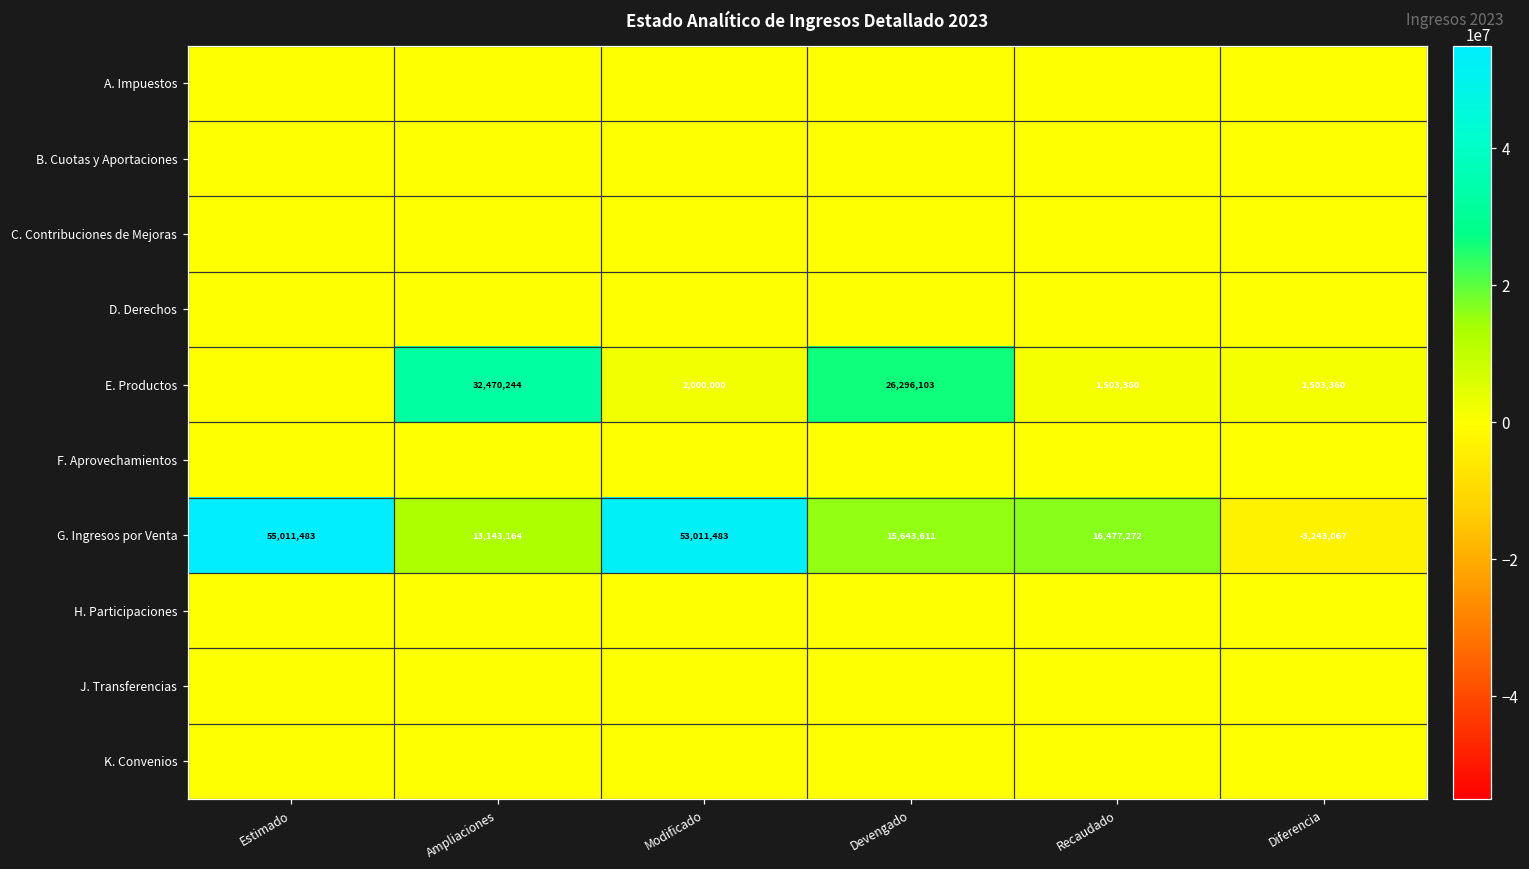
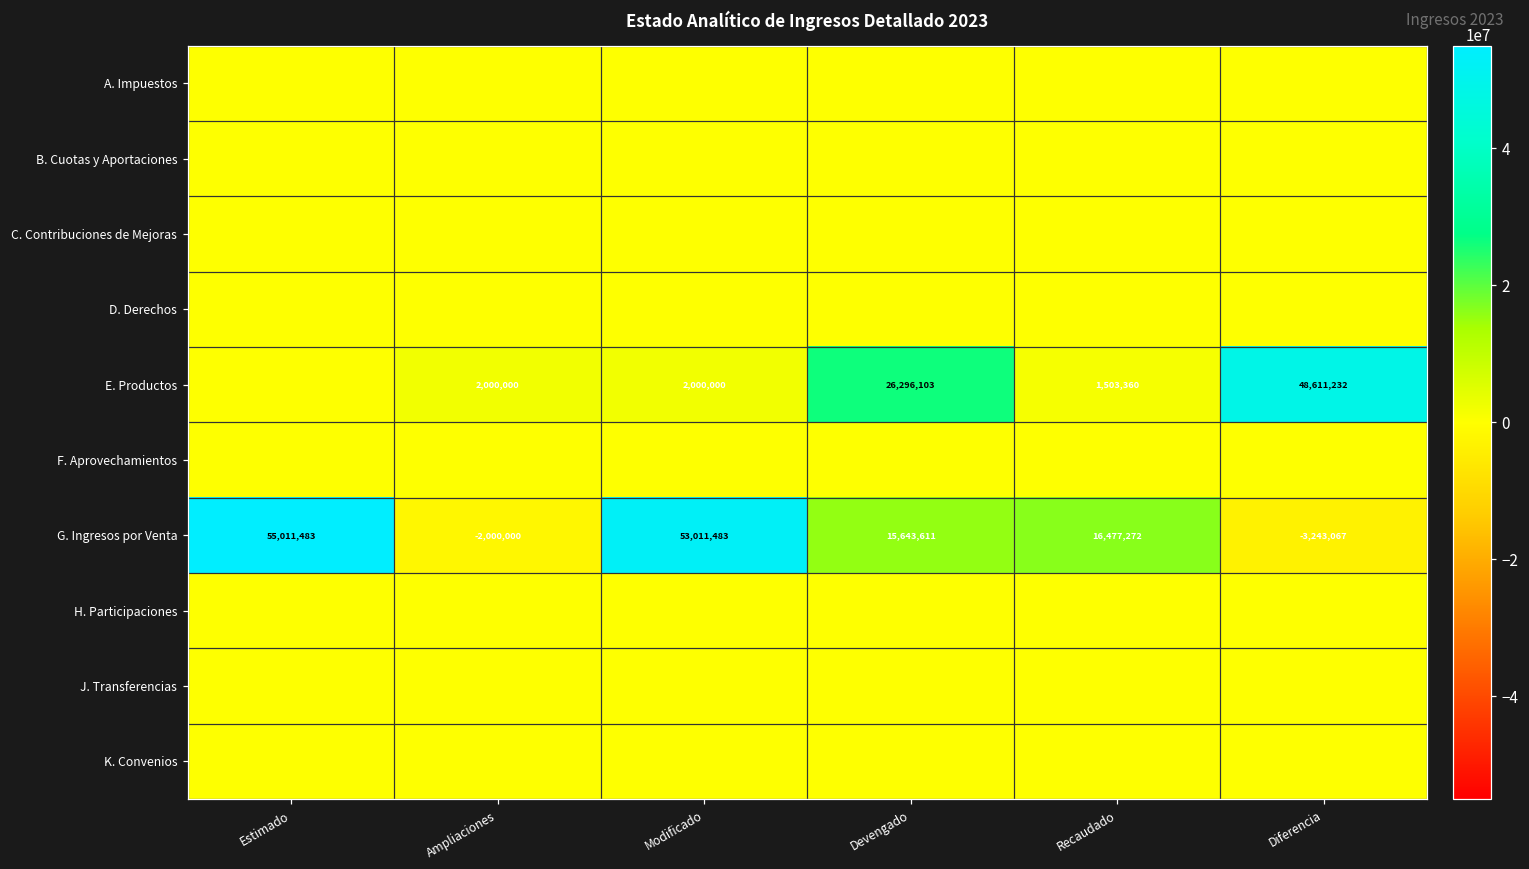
E. Productos, Ampliaciones: 32,470,244 -> 2,000,000
E. Productos, Diferencia: 1,503,360 -> 48,611,232
G. Ingresos por Venta, Ampliaciones: 13,143,164 -> -2,000,000
